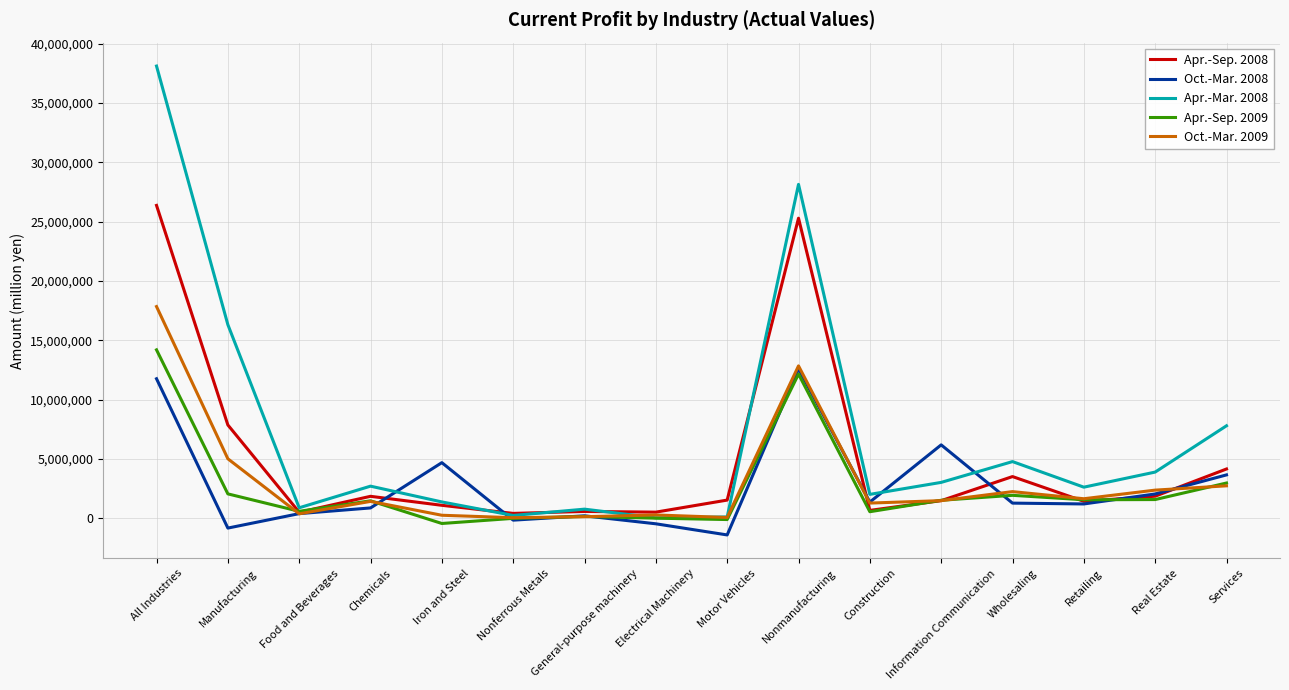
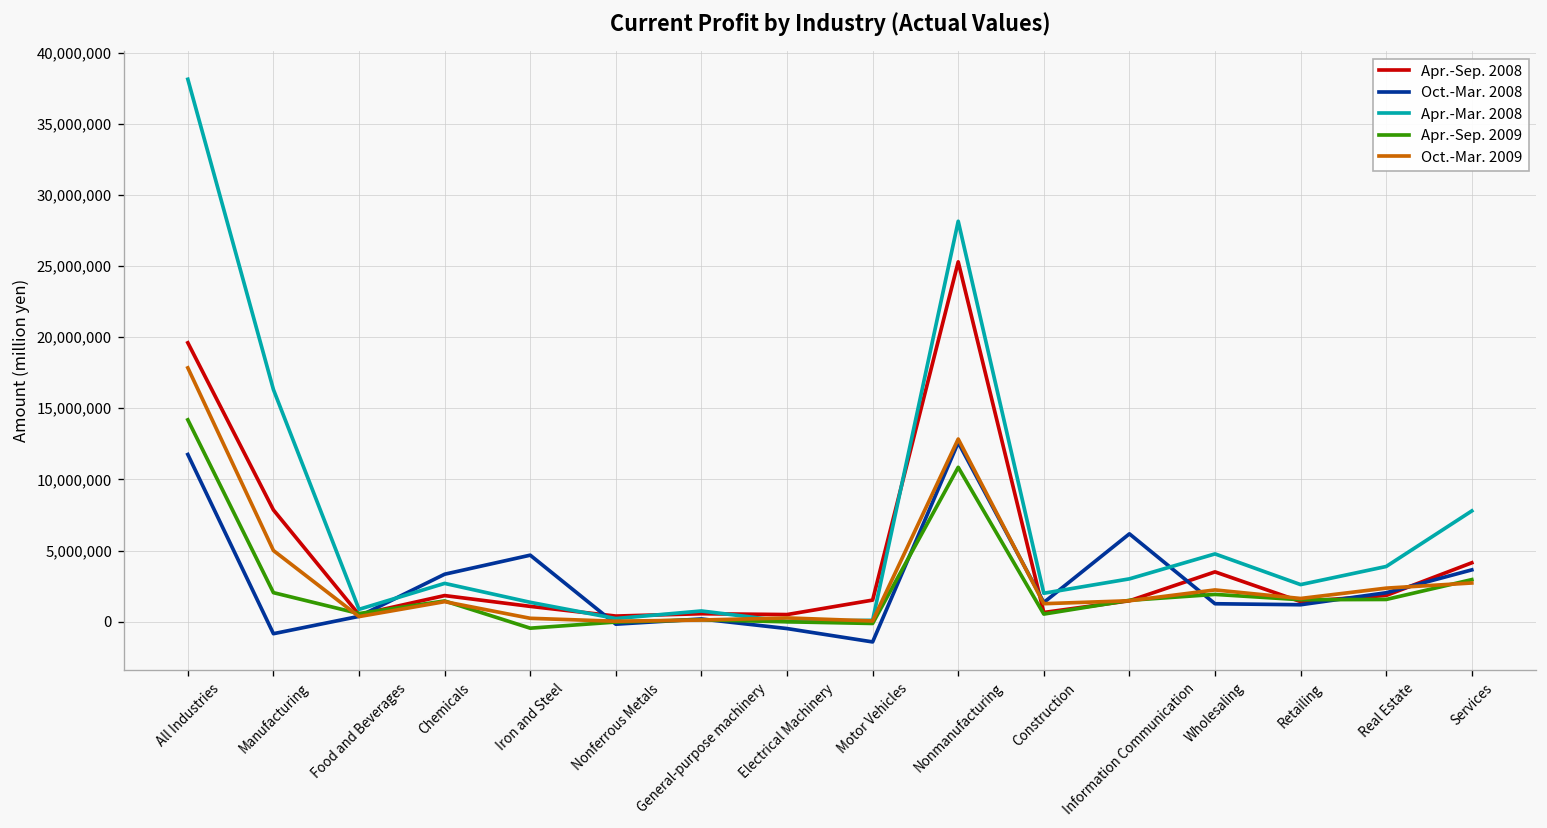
Apr.-Sep. 2008, All Industries: 26,400,000 -> 19,600,000
Oct.-Mar. 2008, Chemicals: 900,000 -> 3,300,000
Apr.-Sep. 2009, Nonmanufacturing: 12,100,000 -> 10,900,000
